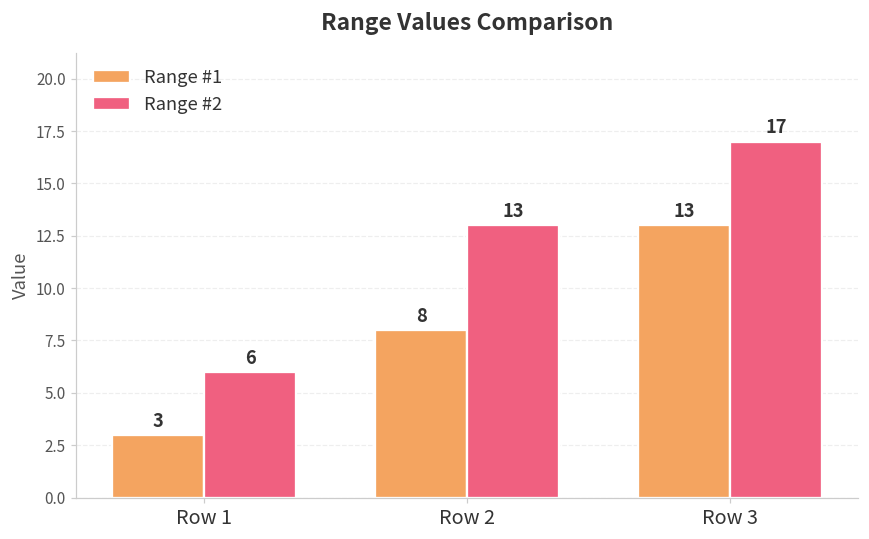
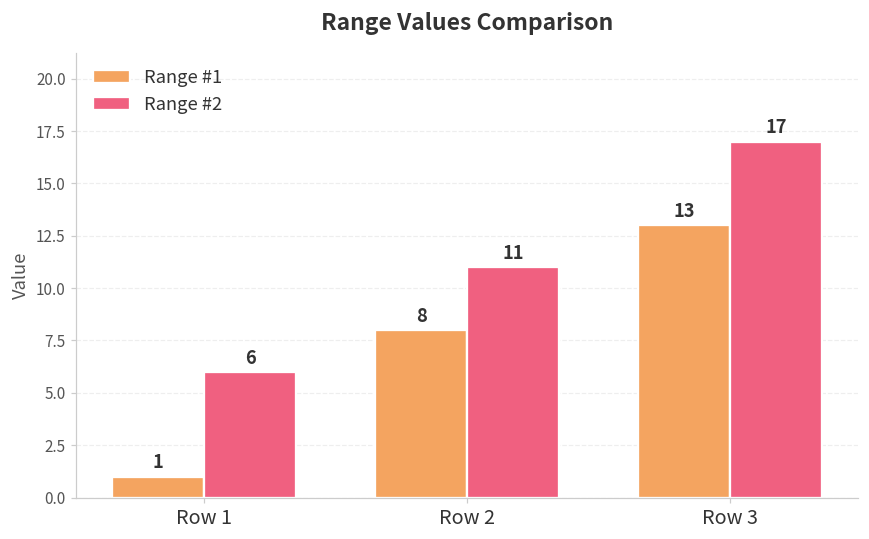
Range #1, Row 1: 3 -> 1
Range #2, Row 2: 13 -> 11
